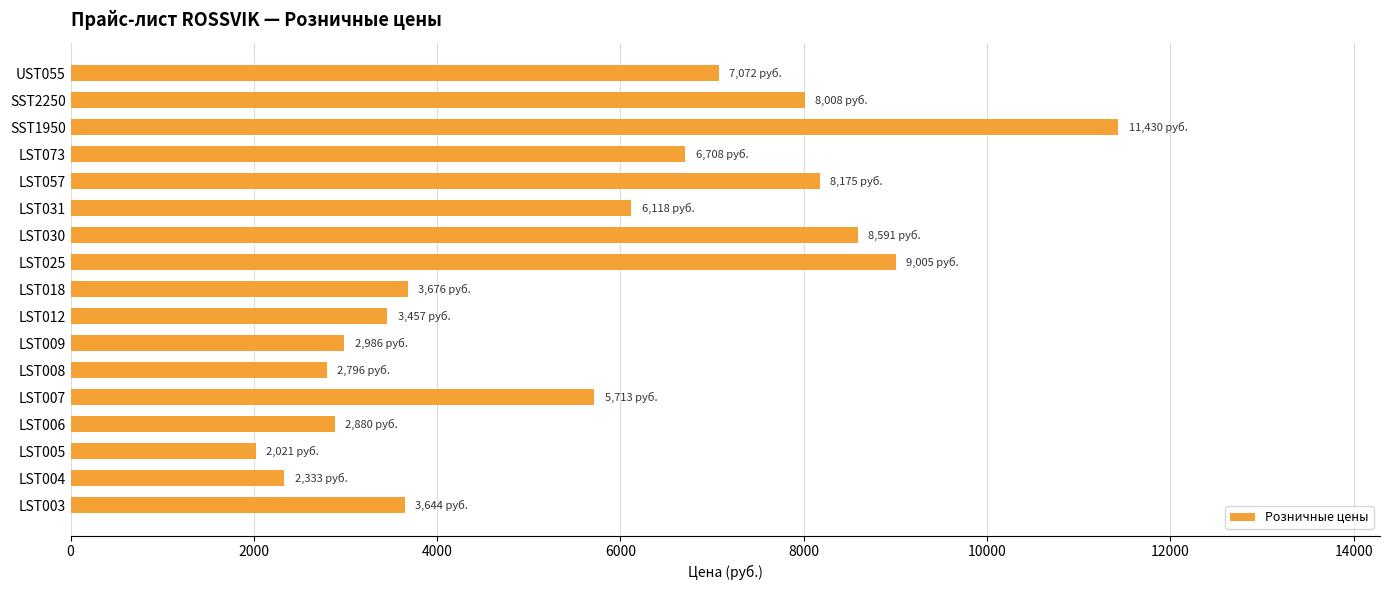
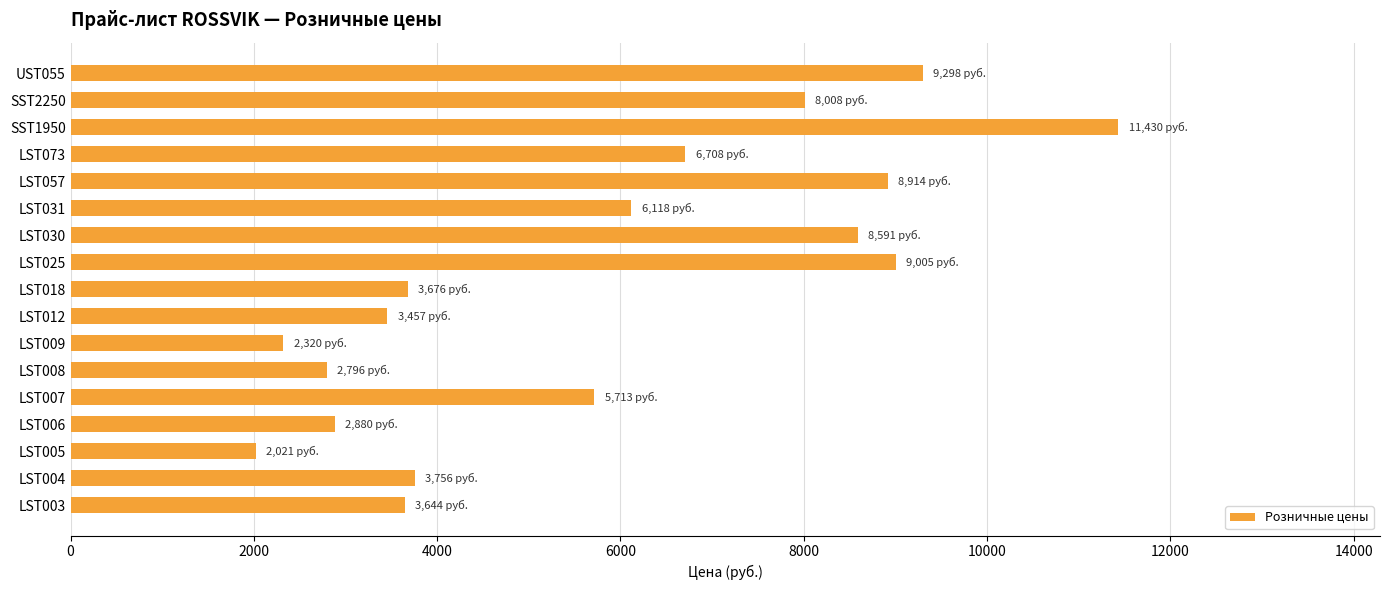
UST055: 7,072 -> 9,298
LST057: 8,175 -> 8,914
LST009: 2,986 -> 2,320
LST004: 2,333 -> 3,756
